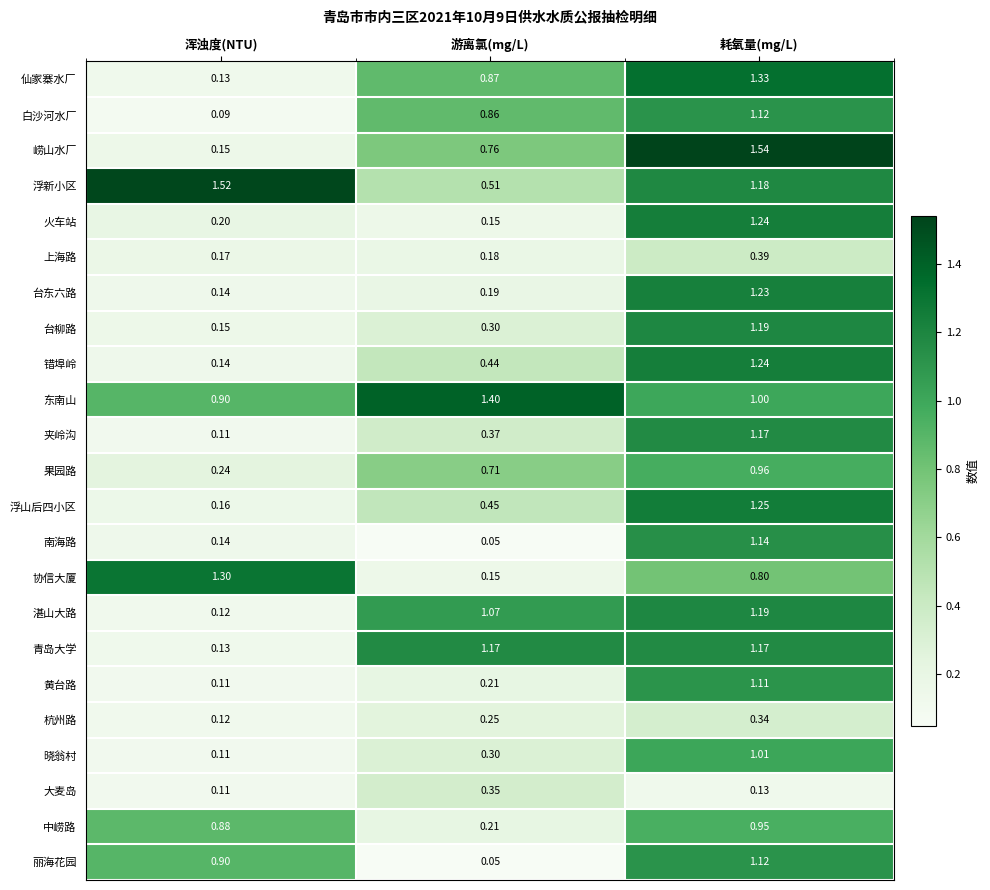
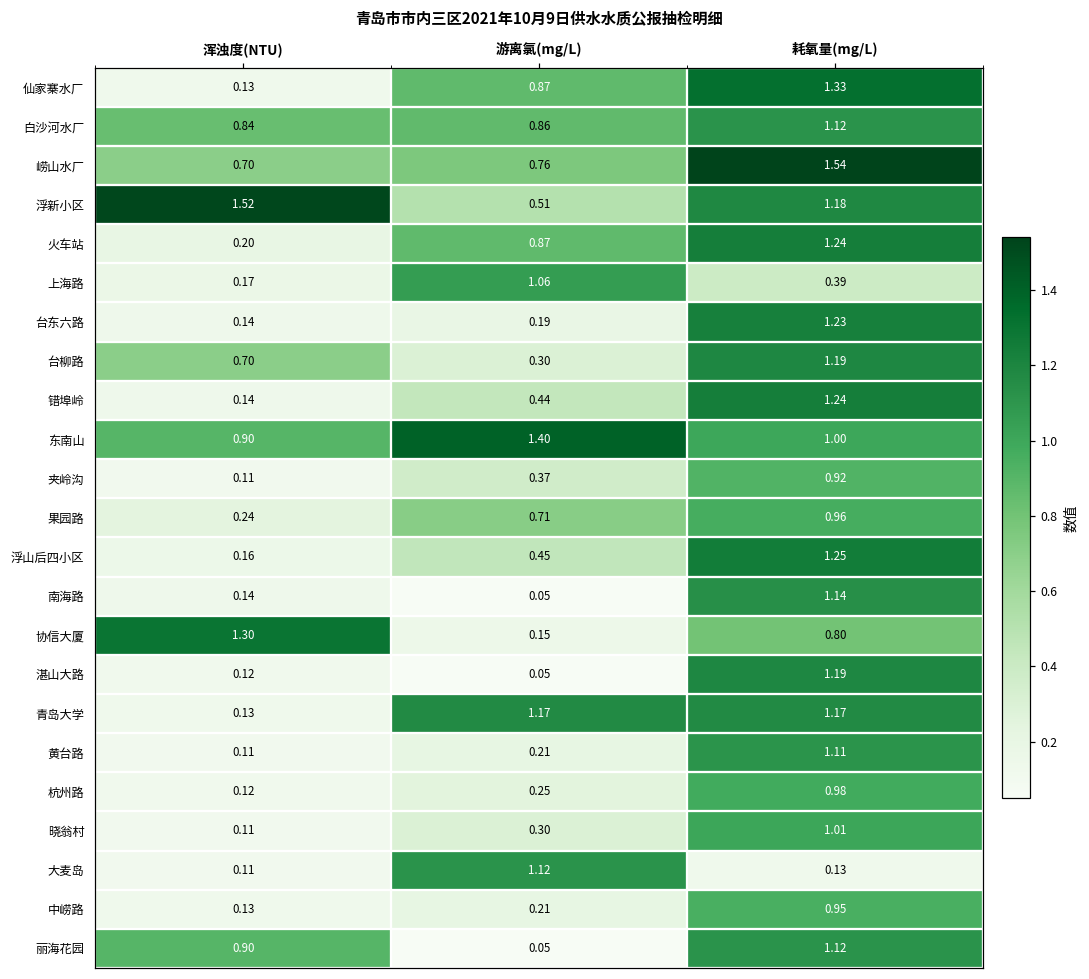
白沙河水厂, 浑浊度(NTU): 0.09 -> 0.84
崂山水厂, 浑浊度(NTU): 0.15 -> 0.70
火车站, 游离氯(mg/L): 0.15 -> 0.87
上海路, 游离氯(mg/L): 0.18 -> 1.06
台柳路, 浑浊度(NTU): 0.15 -> 0.70
夹岭沟, 耗氧量(mg/L): 1.17 -> 0.92
湛山大路, 游离氯(mg/L): 1.07 -> 0.05
杭州路, 耗氧量(mg/L): 0.34 -> 0.98
大麦岛, 游离氯(mg/L): 0.35 -> 1.12
中崂路, 浑浊度(NTU): 0.88 -> 0.13
